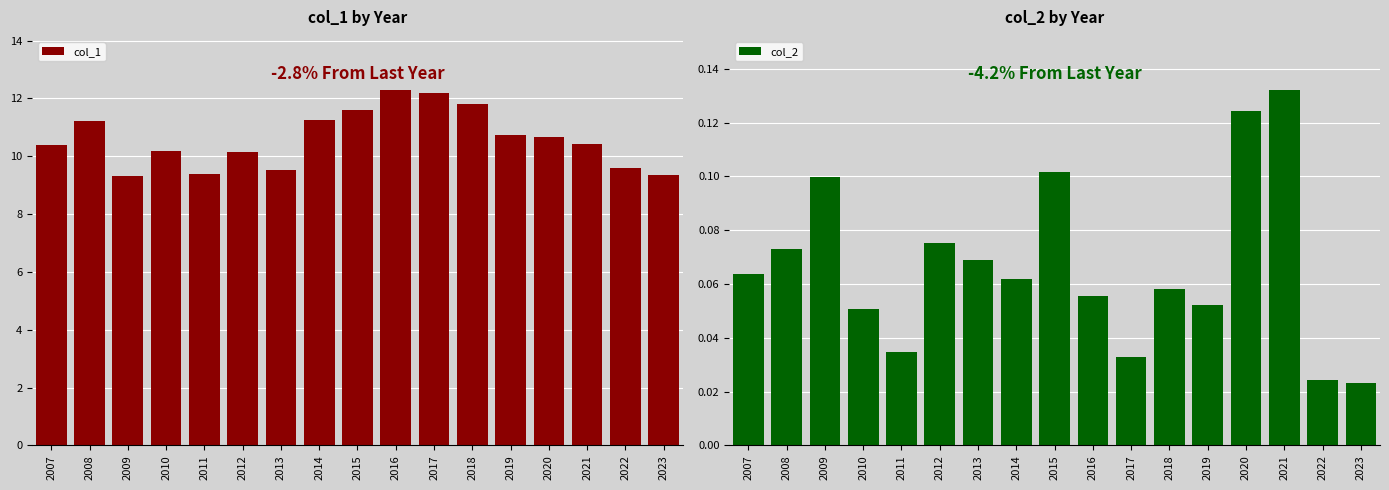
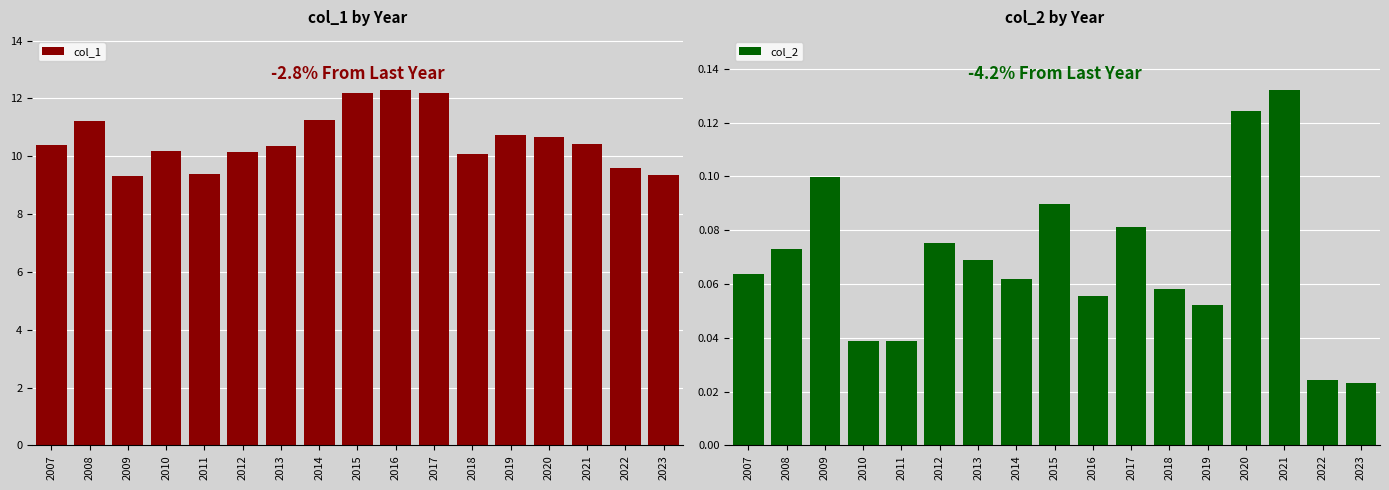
col_1 by Year, 2013: 9.5 -> 10.3
col_1 by Year, 2015: 11.6 -> 12.2
col_1 by Year, 2018: 11.8 -> 10.1
col_2 by Year, 2010: 0.051 -> 0.039
col_2 by Year, 2011: 0.035 -> 0.039
col_2 by Year, 2015: 0.102 -> 0.090
col_2 by Year, 2017: 0.033 -> 0.081
